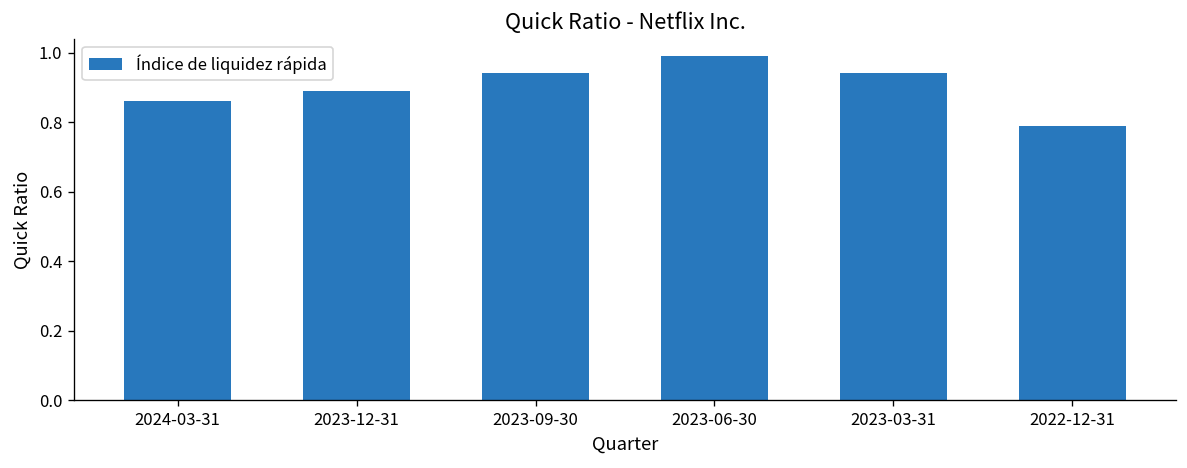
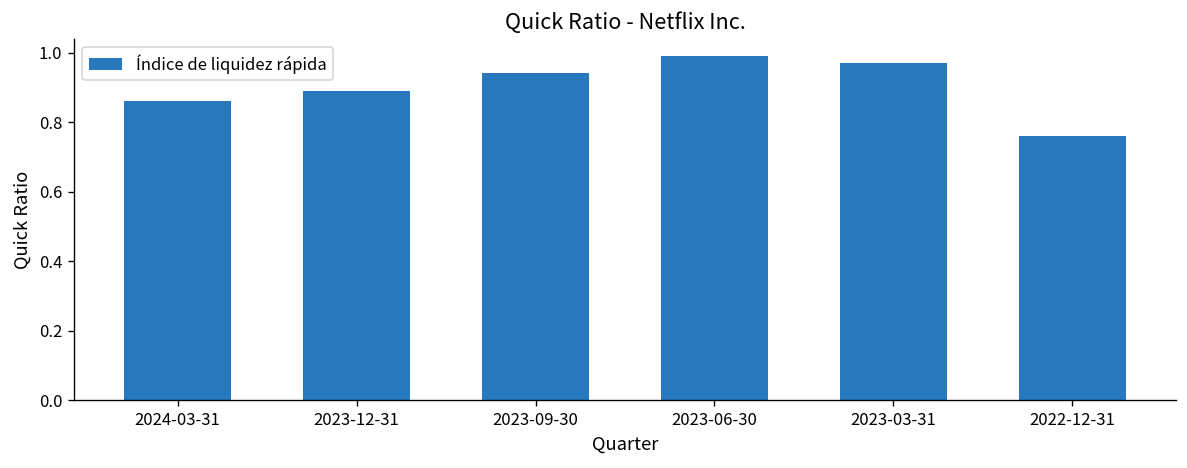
2023-03-31: 0.94 -> 0.97
2022-12-31: 0.79 -> 0.76
